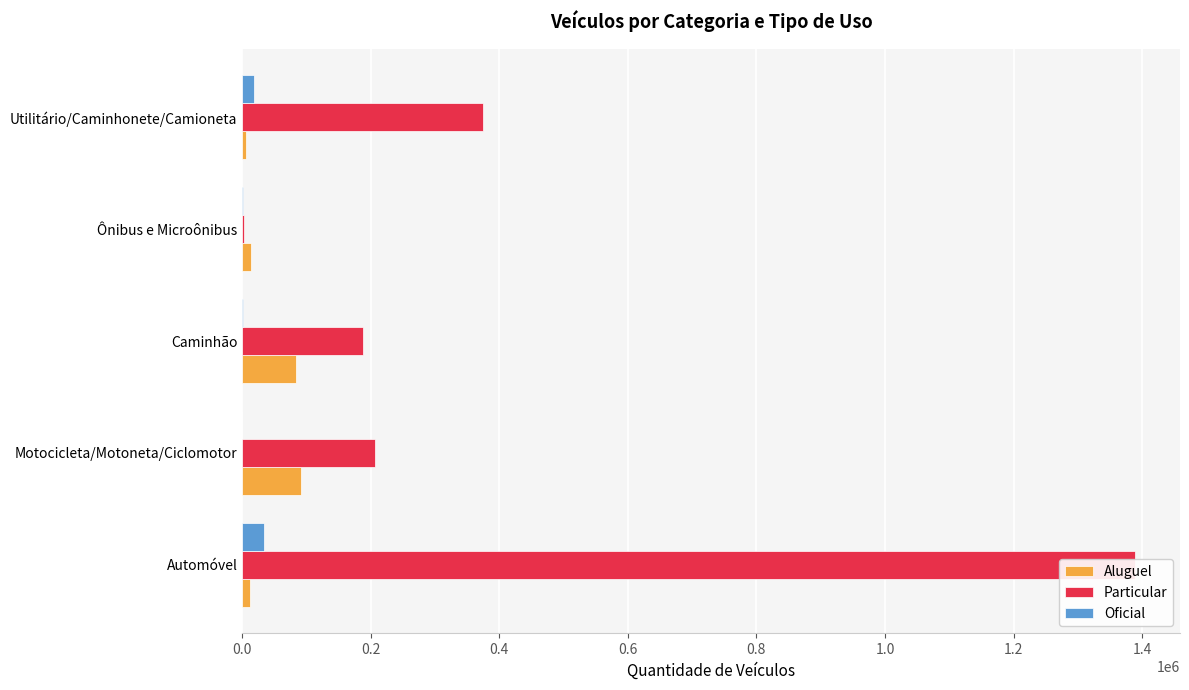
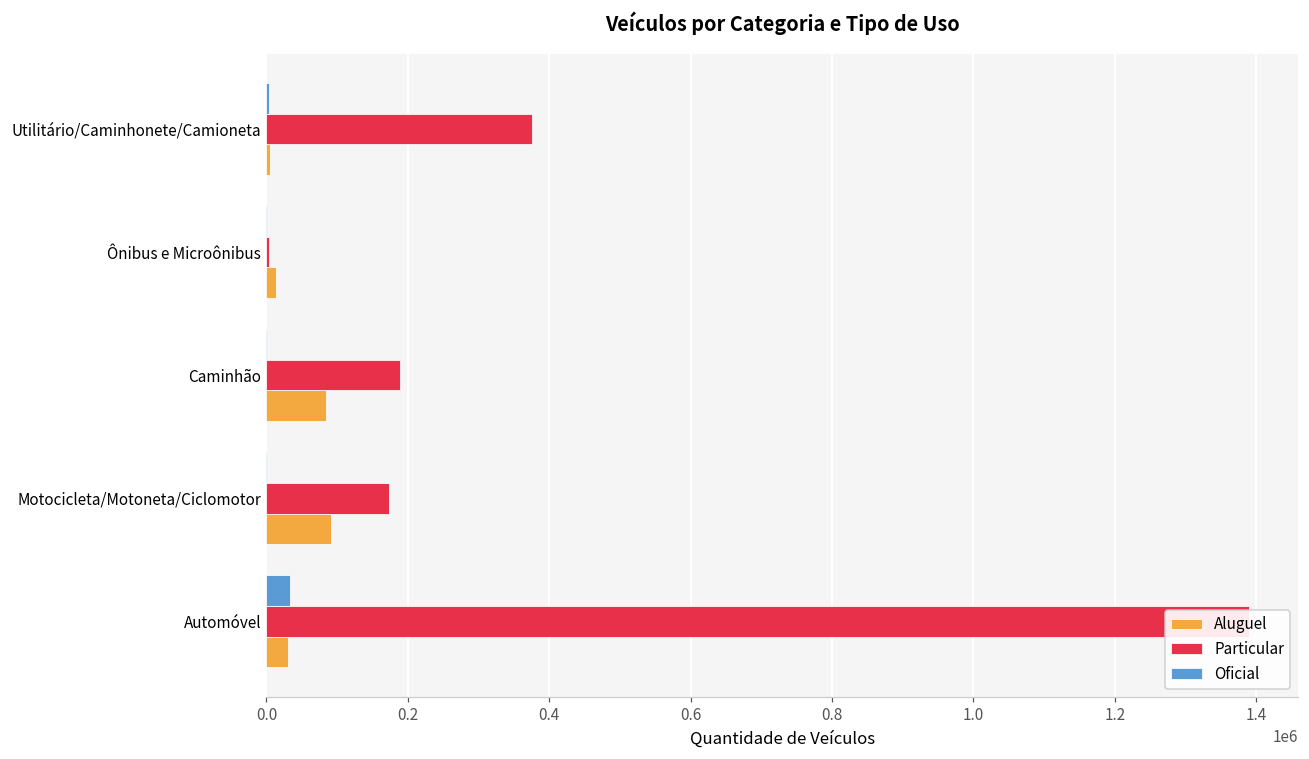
Oficial, Utilitário/Caminhonete/Camioneta: 20000 -> 0
Particular, Motocicleta/Motoneta/Ciclomotor: 210000 -> 170000
Aluguel, Automóvel: 10000 -> 30000
